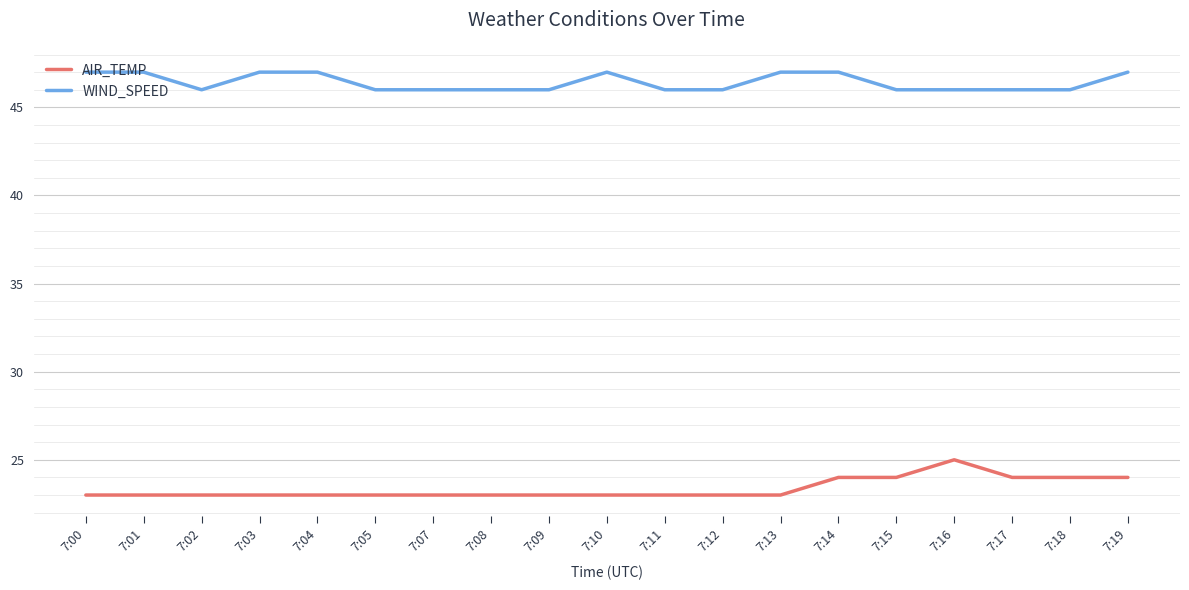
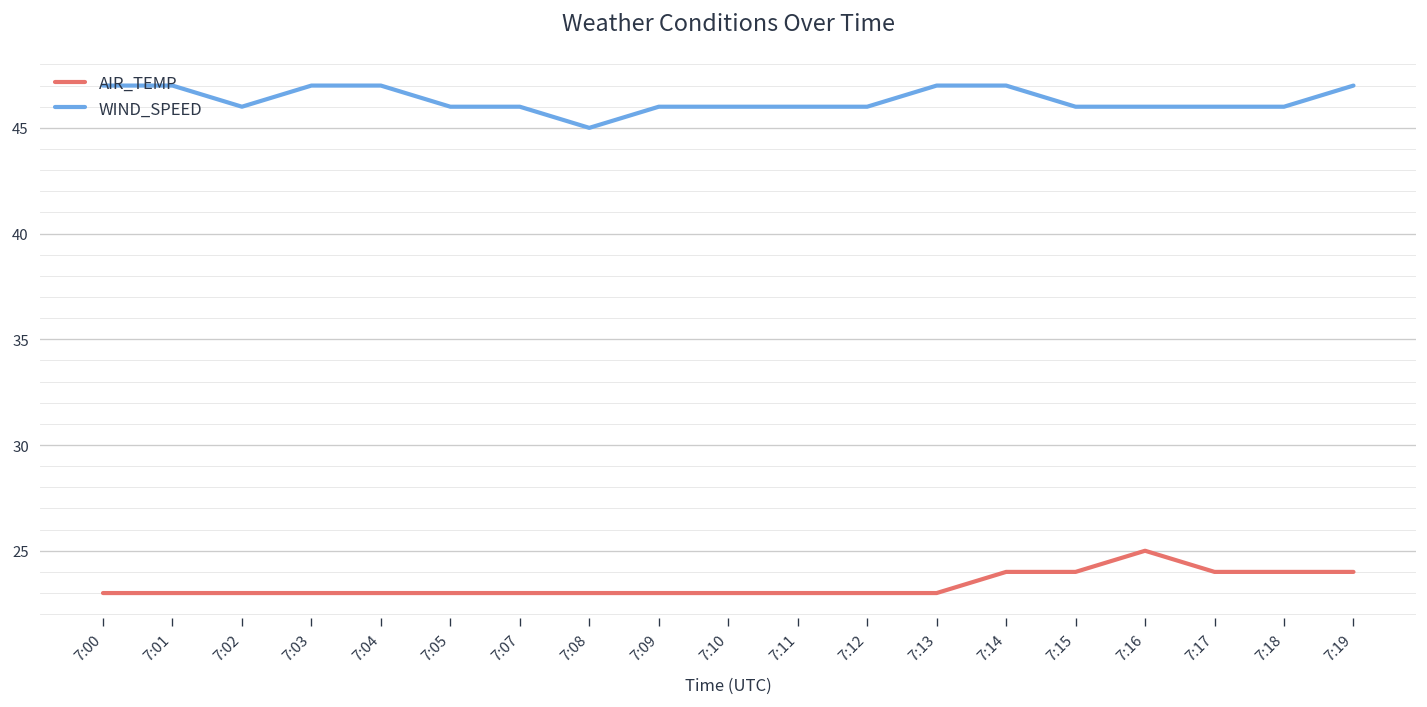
WIND_SPEED, 7:08: 46 -> 45
WIND_SPEED, 7:10: 47 -> 46
